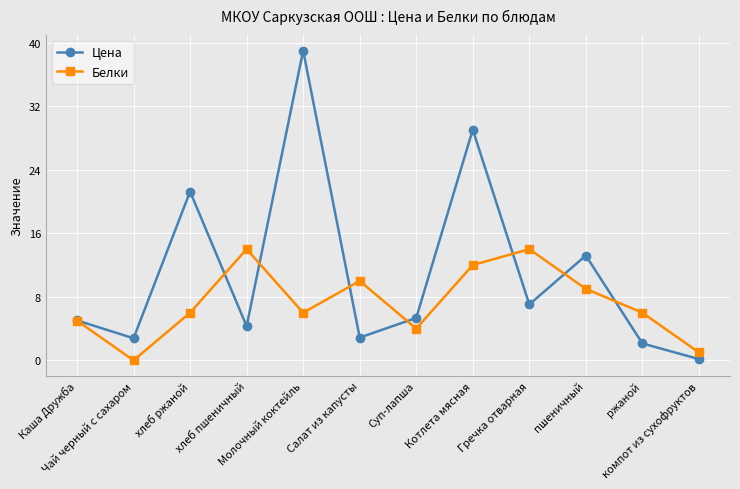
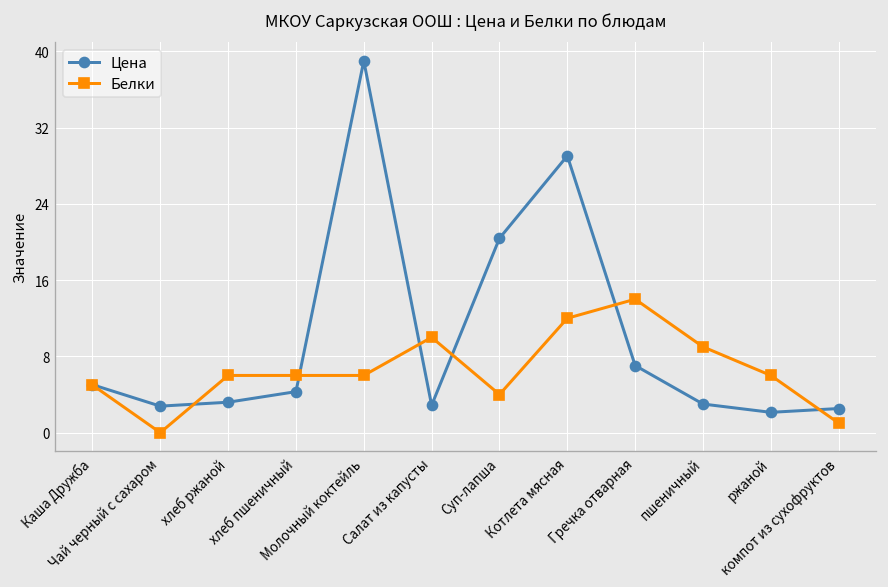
Цена, хлеб ржаной: 21 -> 3
Белки, хлеб пшеничный: 14 -> 6
Цена, Суп-лапша: 5 -> 20
Цена, пшеничный: 13 -> 3
Цена, компот из сухофруктов: 0 -> 3
